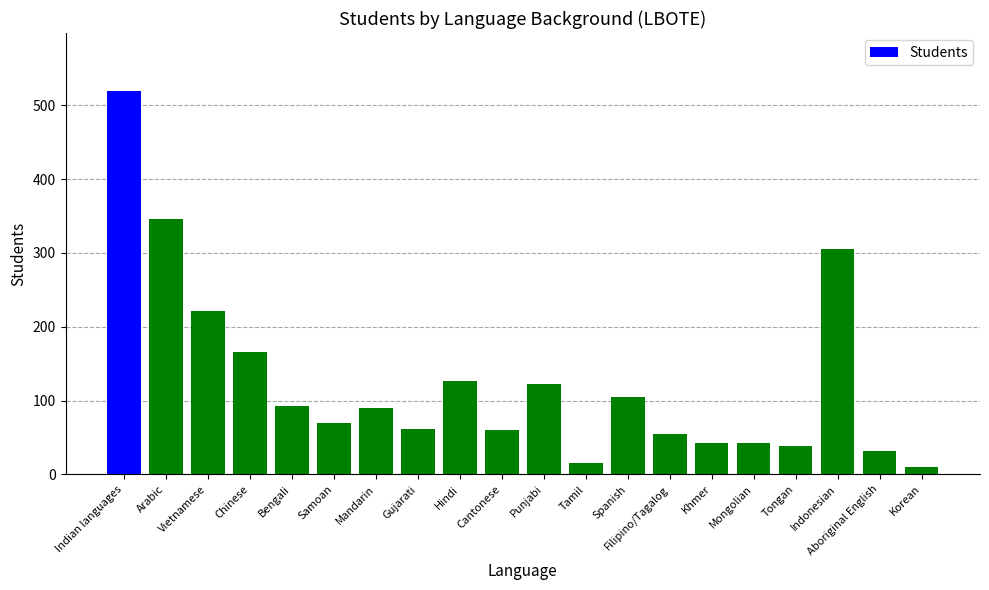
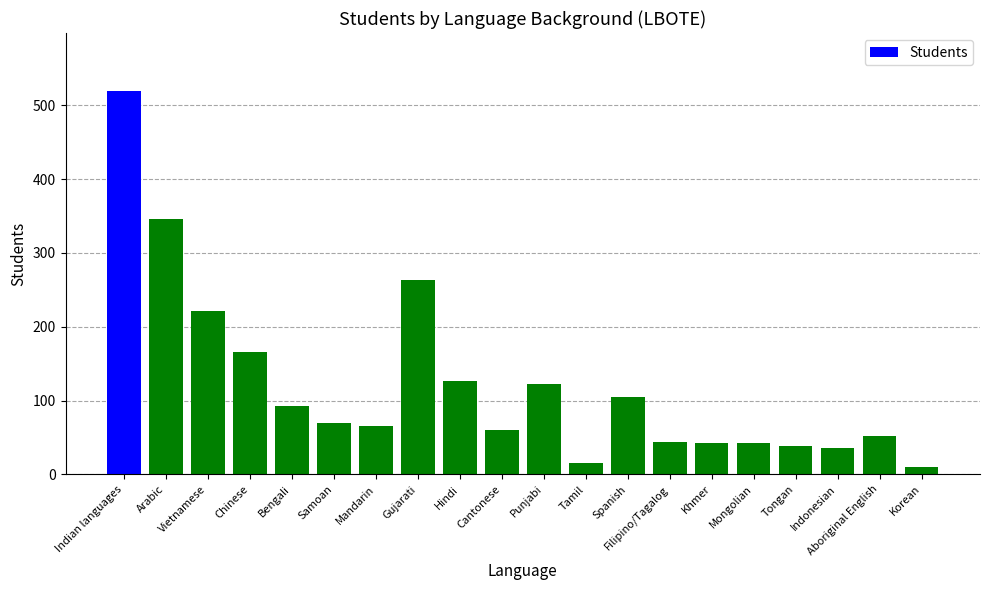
Mandarin: 90 -> 70
Gujarati: 60 -> 260
Filipino/Tagalog: 60 -> 40
Indonesian: 310 -> 40
Aboriginal English: 30 -> 50
